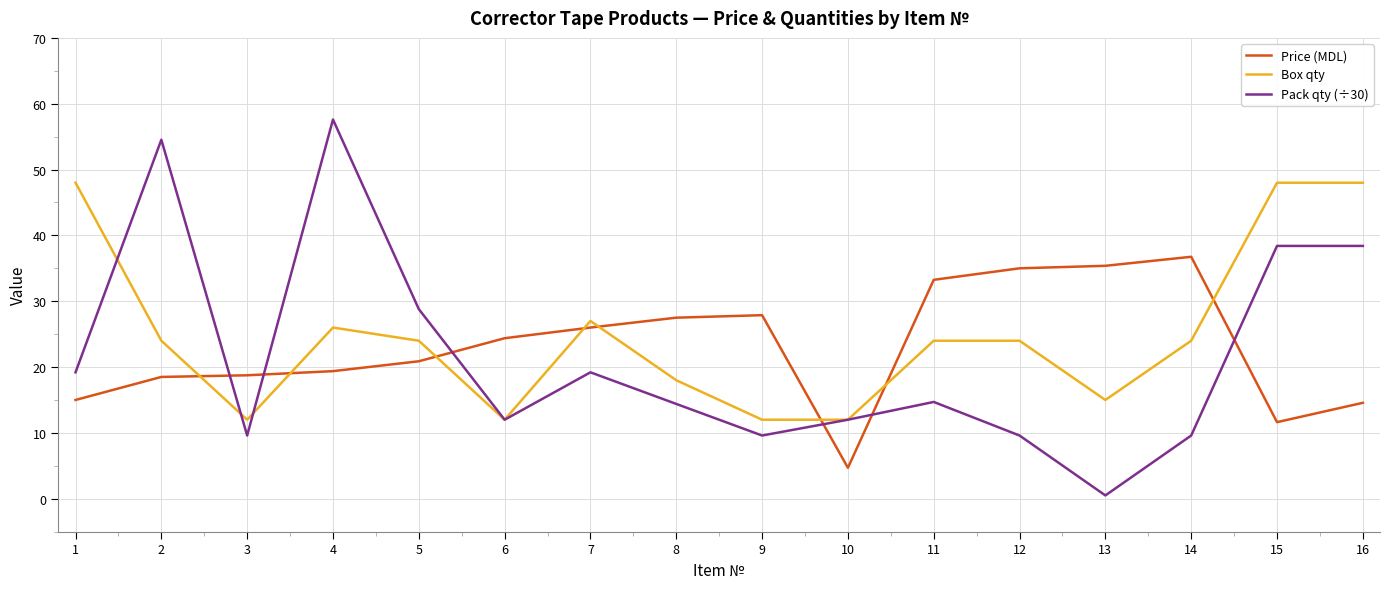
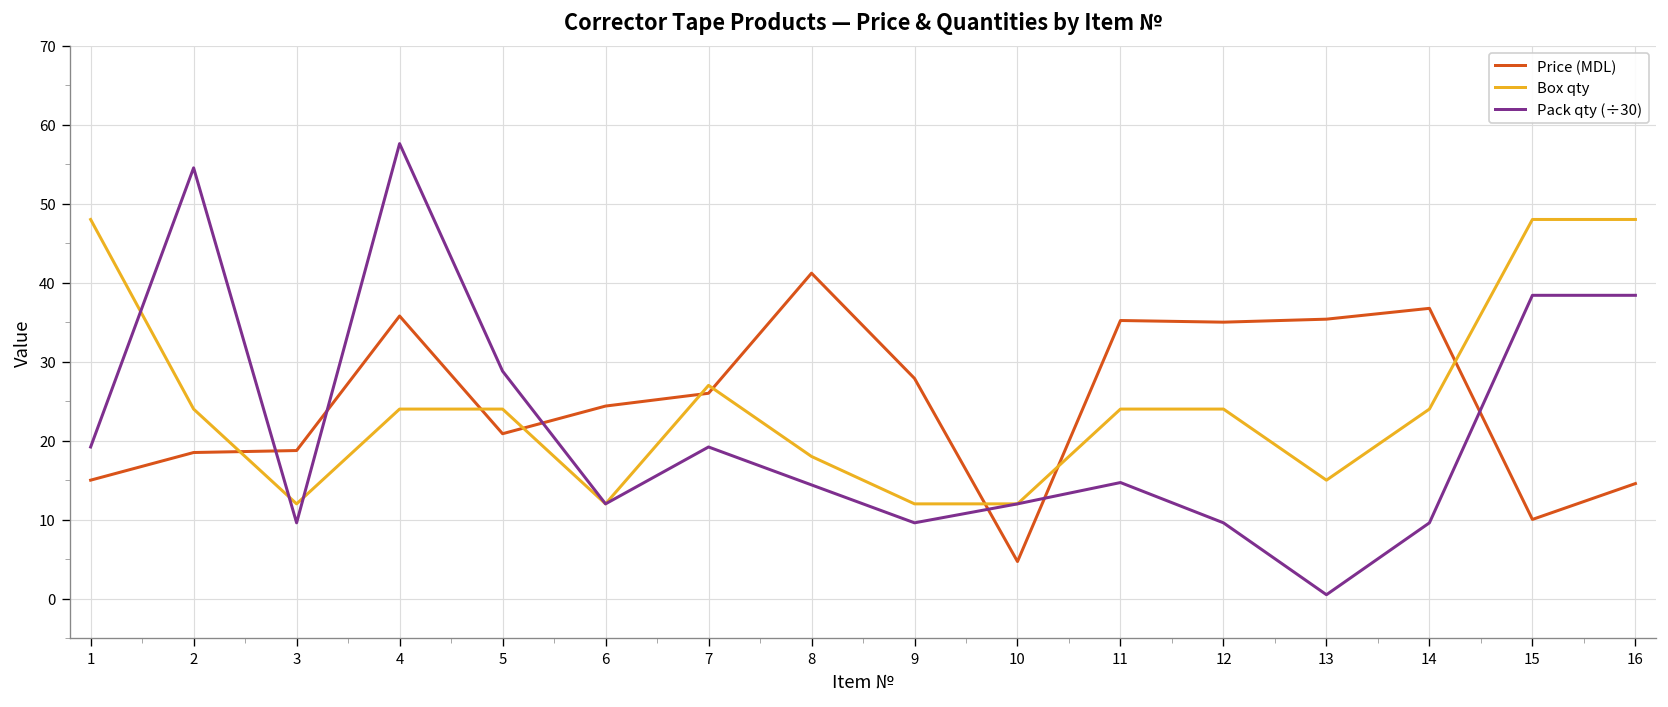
Price (MDL), 4: 19 -> 36
Box qty, 4: 26 -> 24
Price (MDL), 8: 28 -> 41
Price (MDL), 11: 33 -> 35
Price (MDL), 15: 12 -> 10
